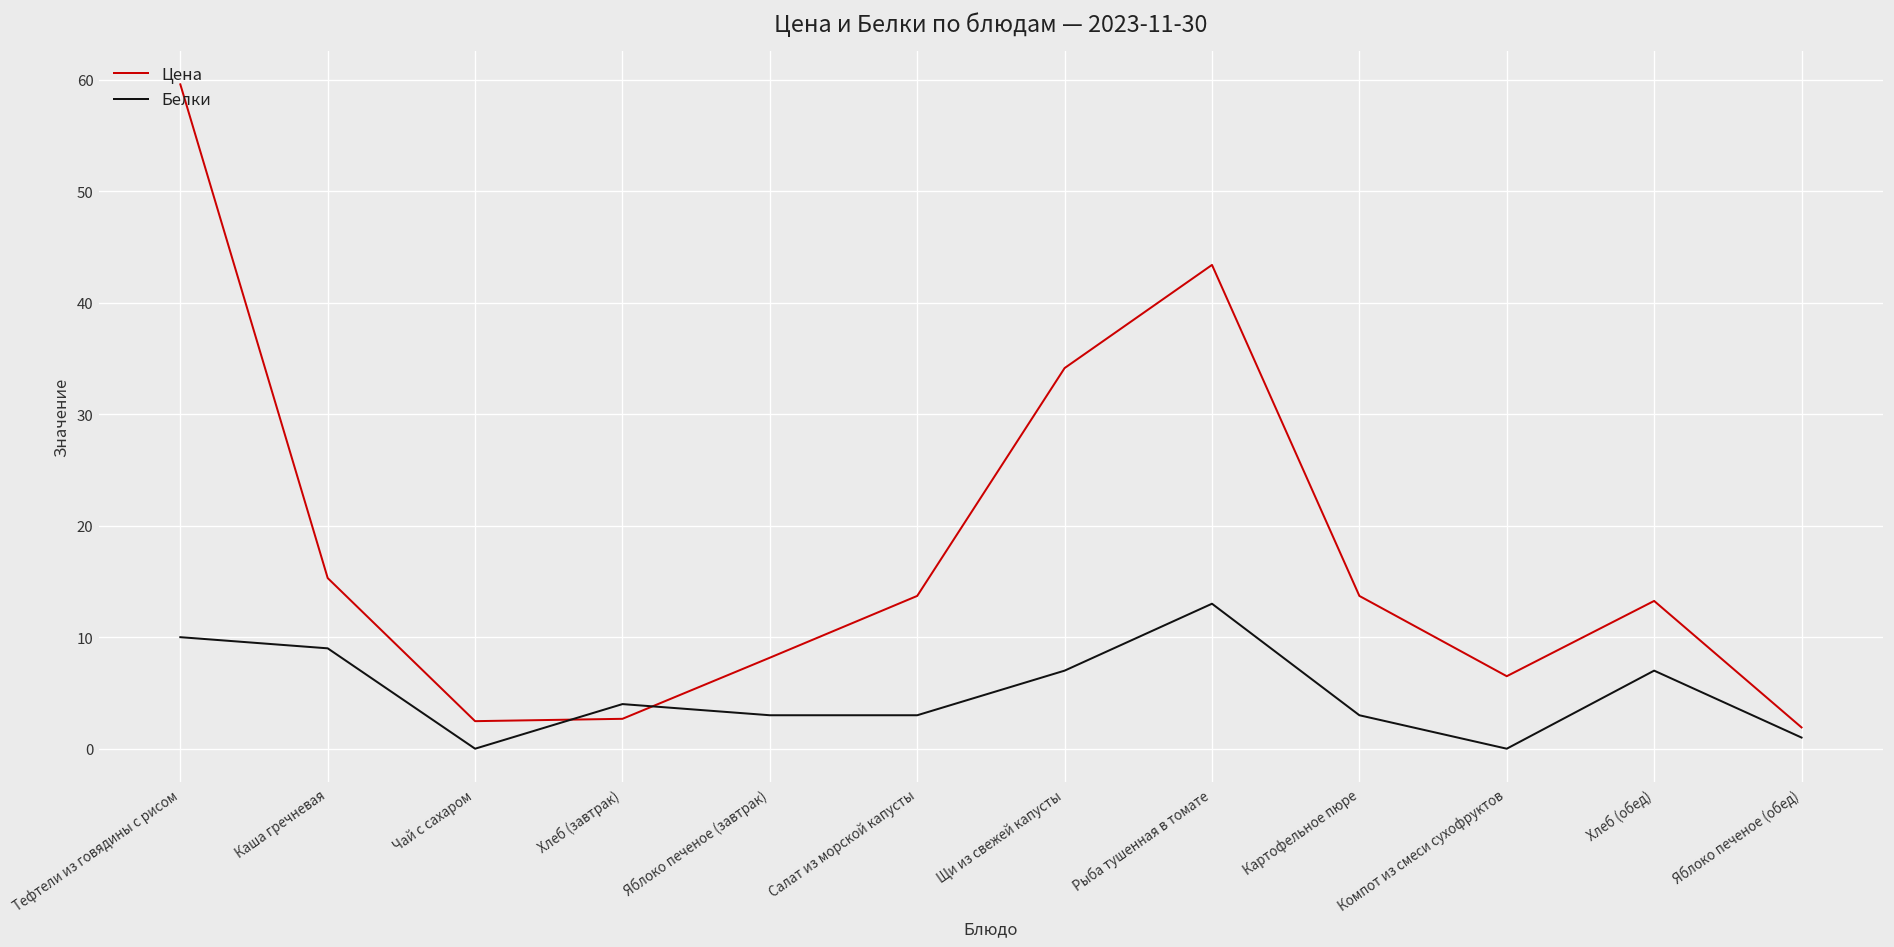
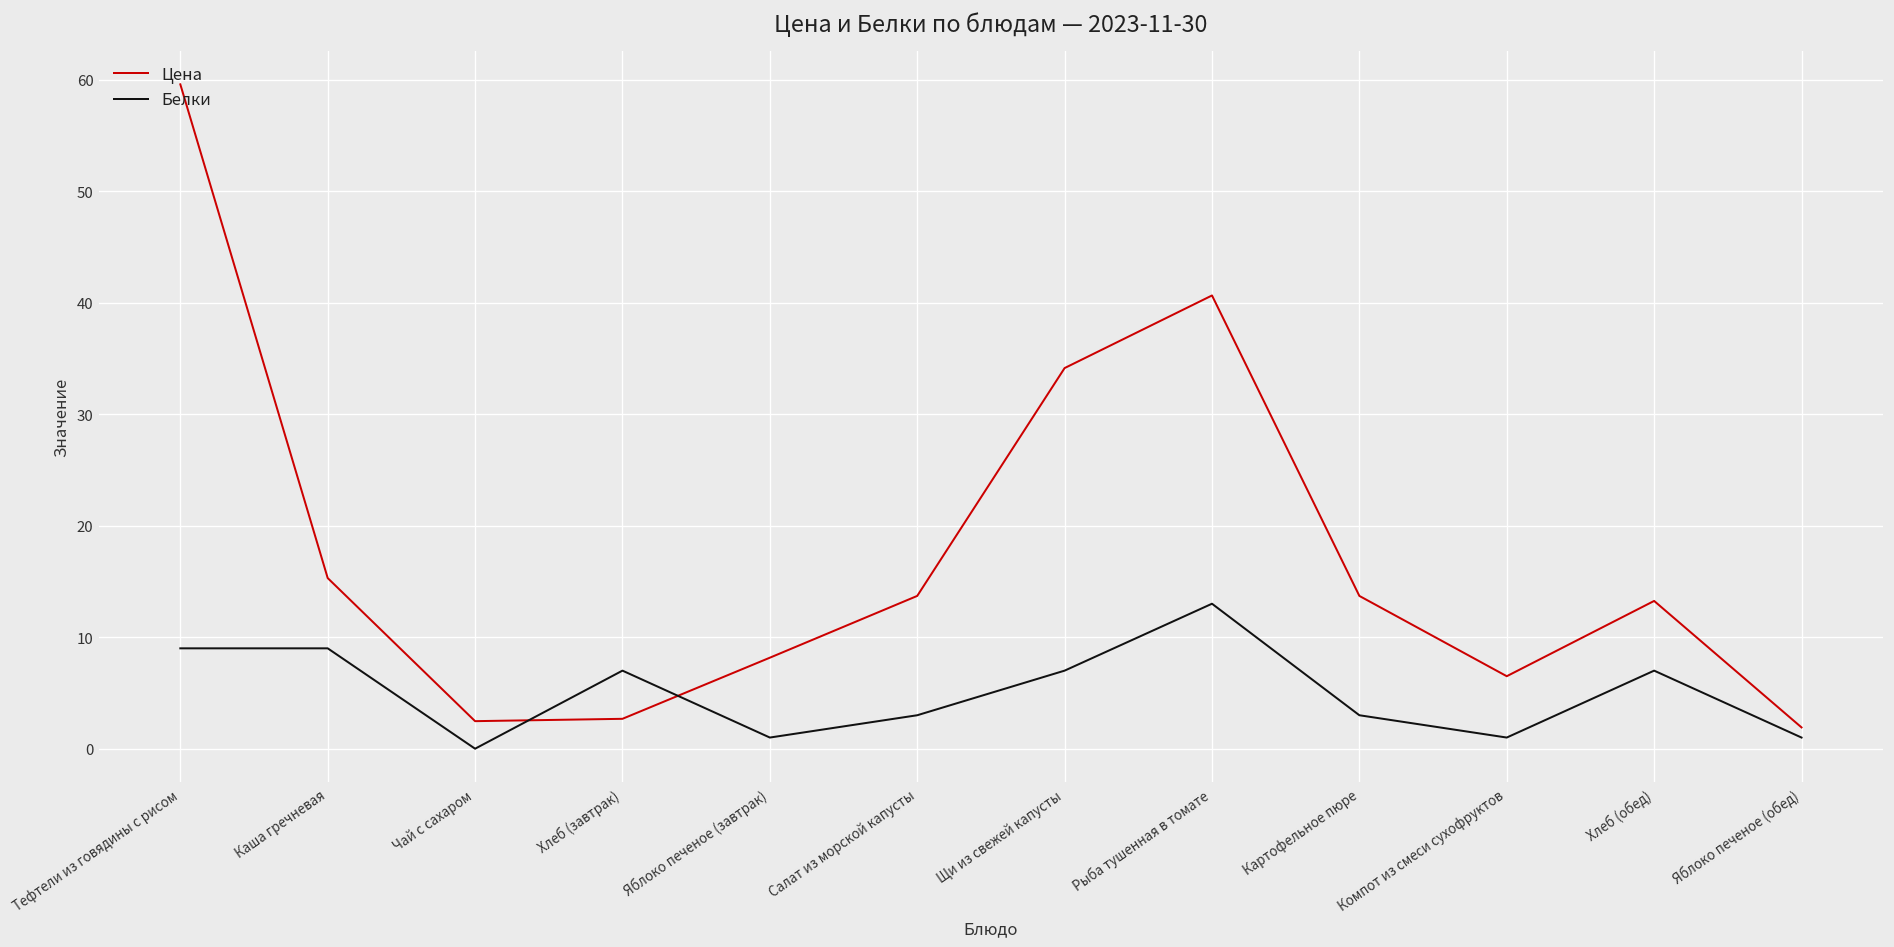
Белки, Тефтели из говядины с рисом: 10 -> 9
Белки, Хлеб (завтрак): 4 -> 7
Белки, Яблоко печеное (завтрак): 3 -> 1
Цена, Рыба тушенная в томате: 43 -> 41
Белки, Компот из смеси сухофруктов: 0 -> 1
